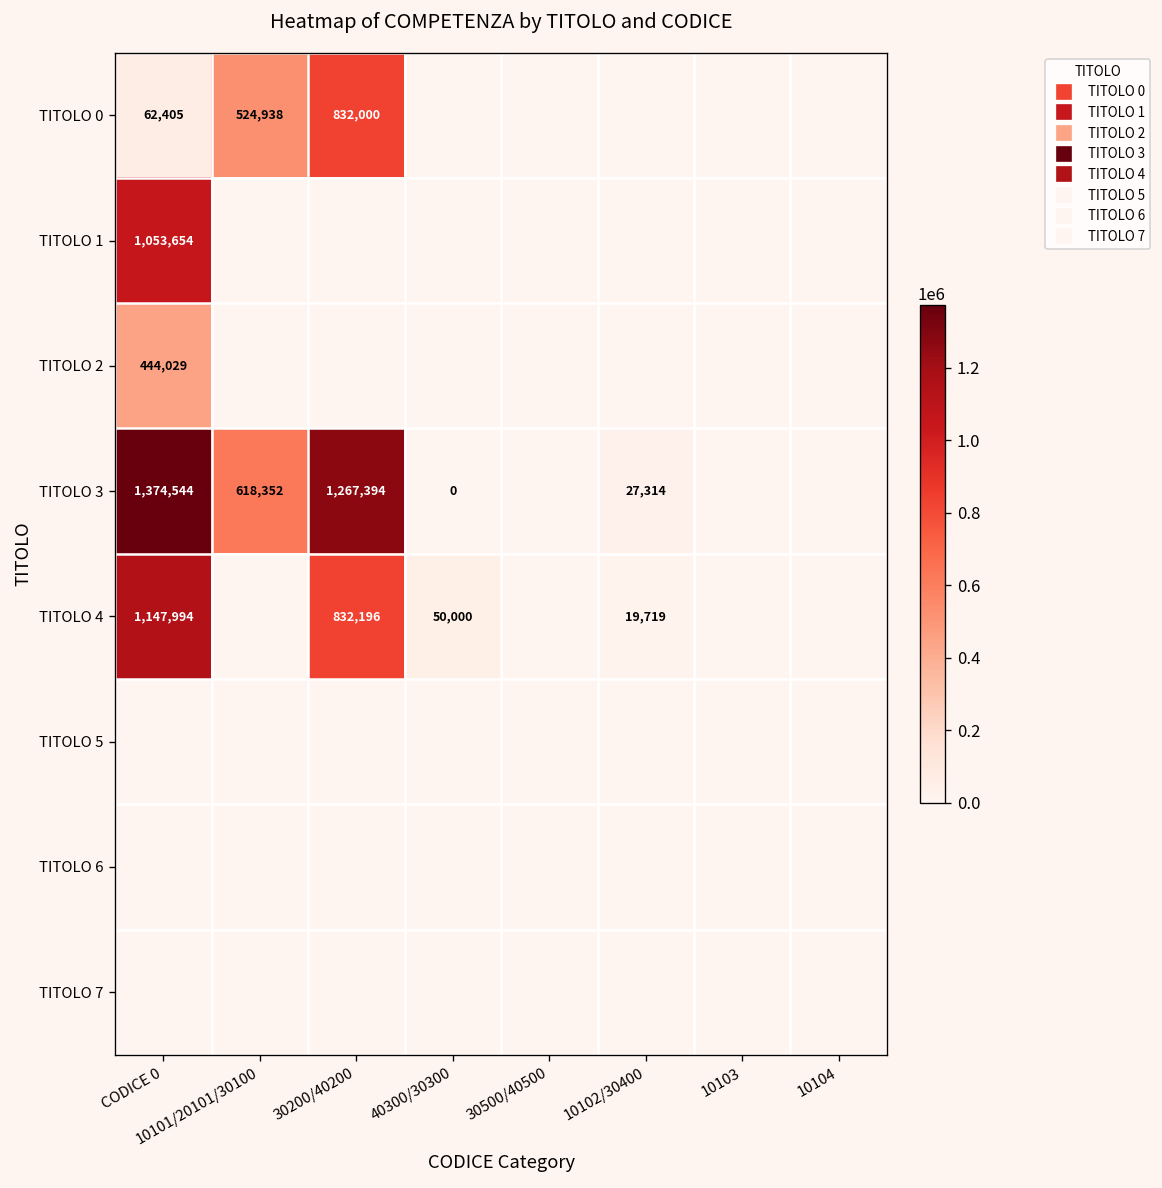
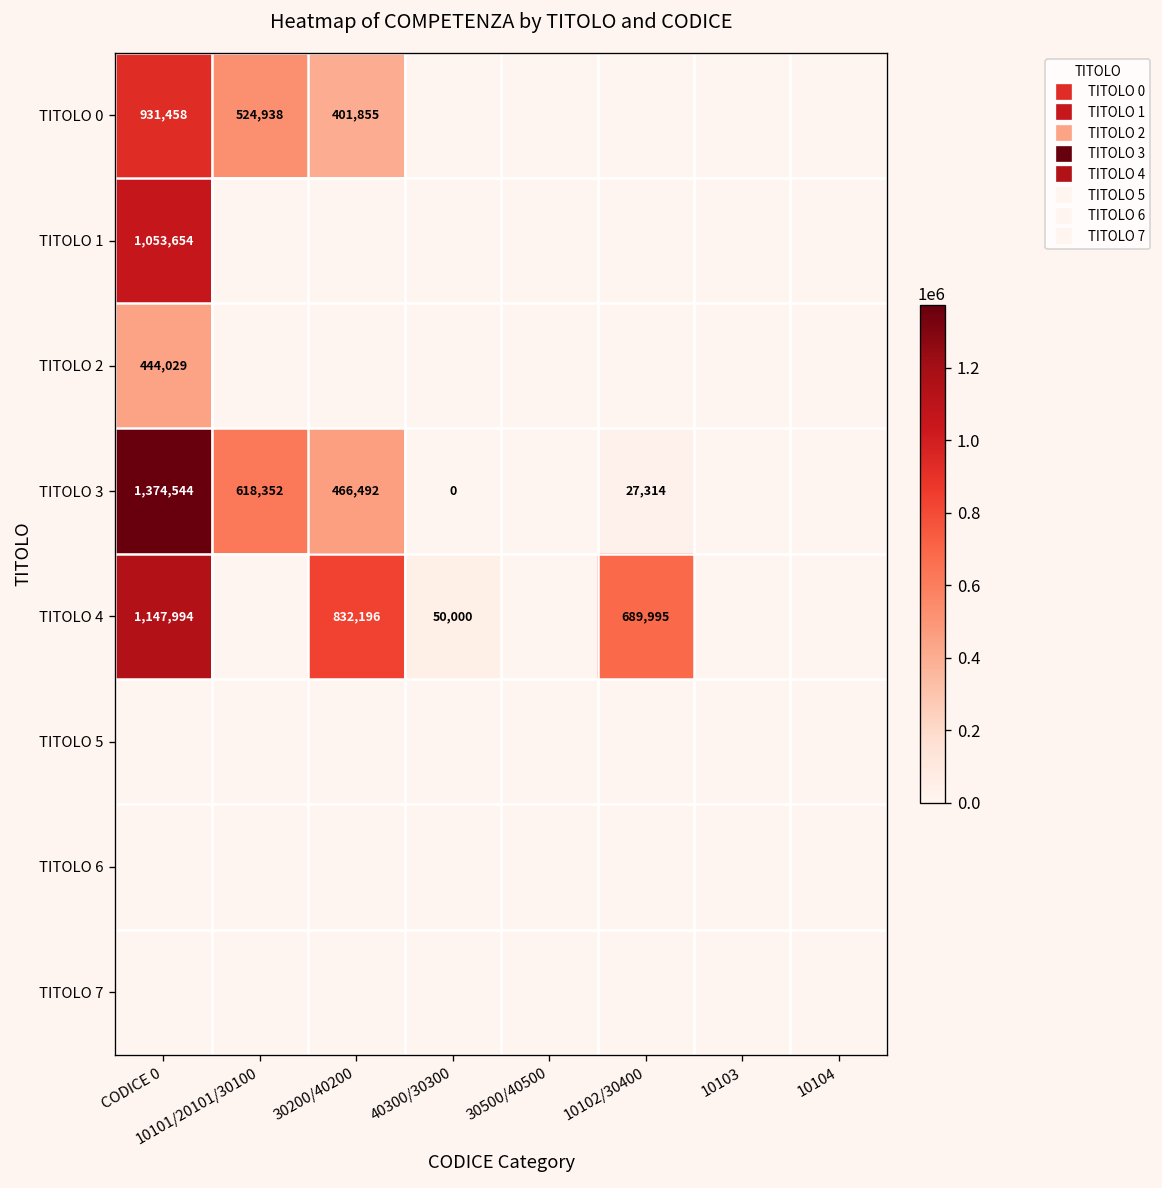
TITOLO 0, CODICE 0: 62,405 -> 931,458
TITOLO 0, 30200/40200: 832,000 -> 401,855
TITOLO 3, 30200/40200: 1,267,394 -> 466,492
TITOLO 4, 10102/30400: 19,719 -> 689,995
